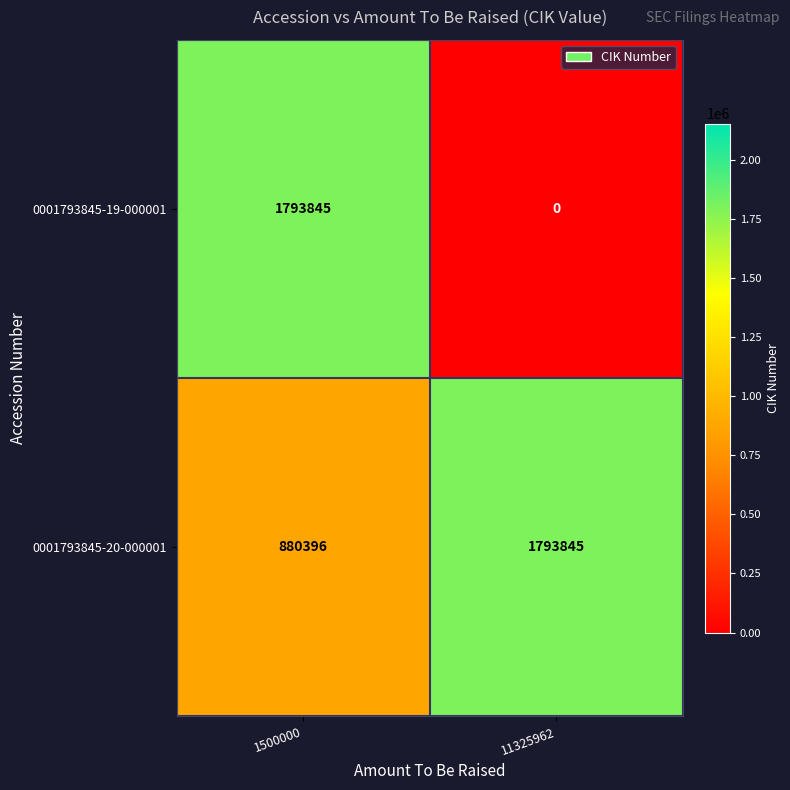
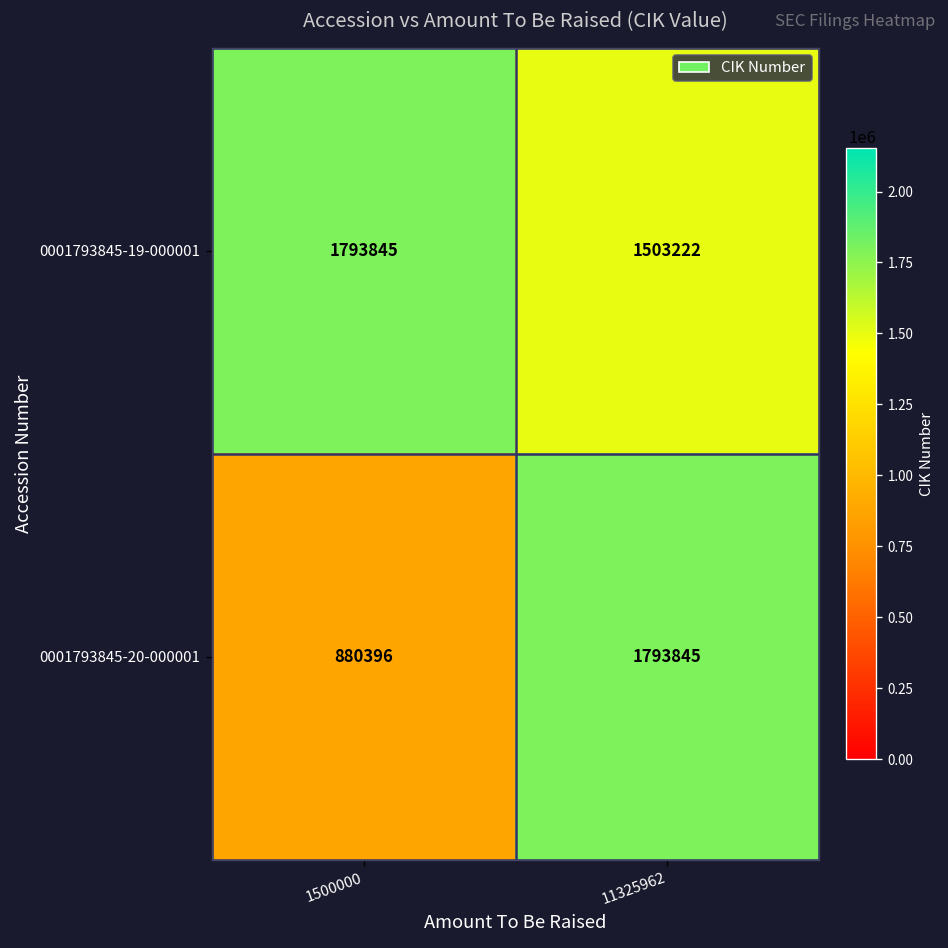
0001793845-19-000001, 11325962: 0 -> 1503222
